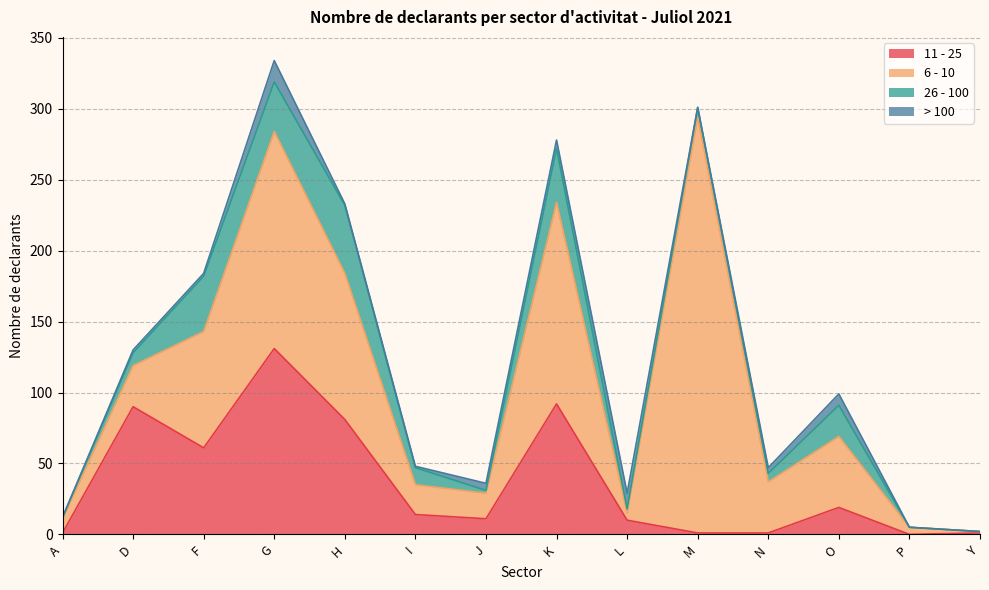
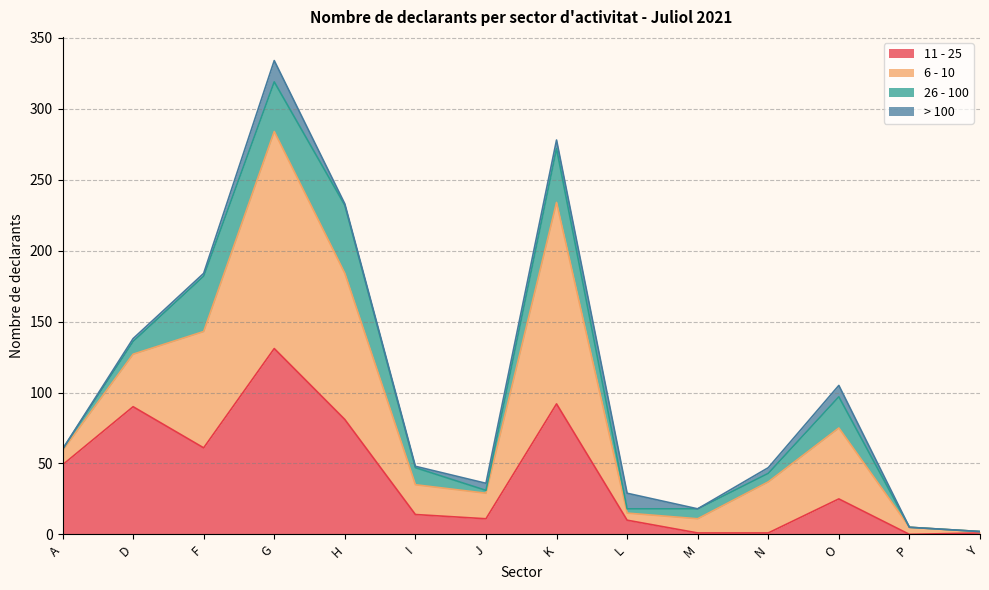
11 - 25, A: 1 -> 49
6 - 10, D: 29 -> 37
6 - 10, M: 293 -> 10
11 - 25, O: 19 -> 25
